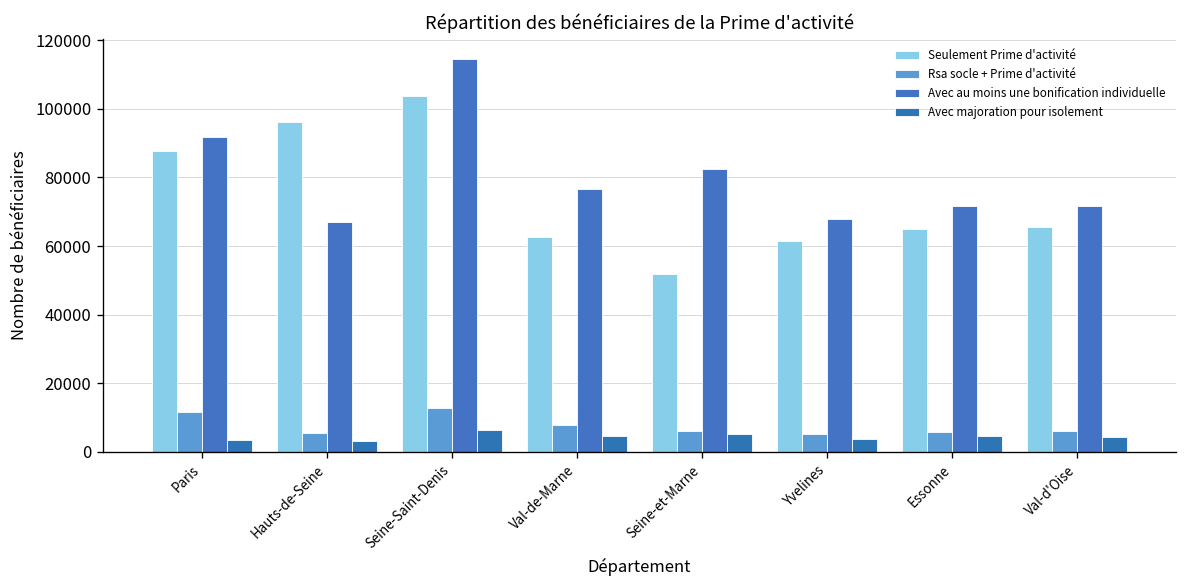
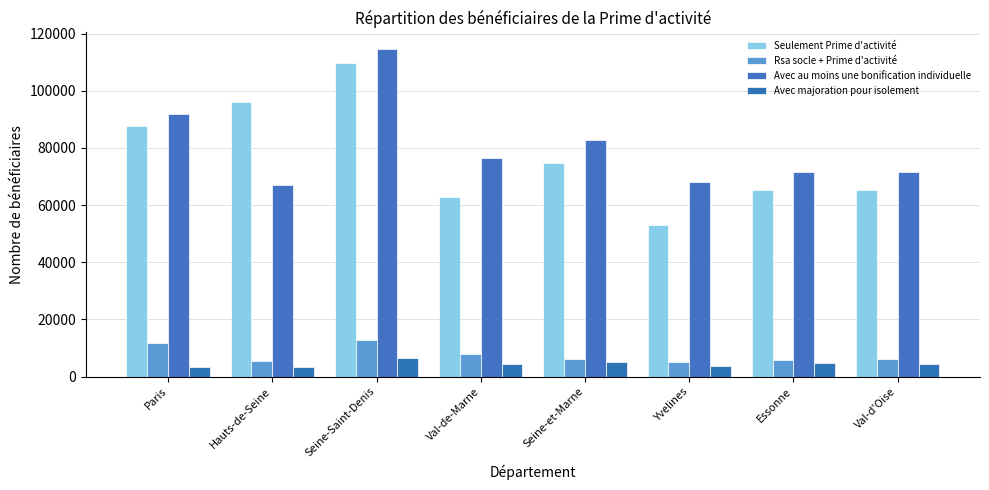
Seulement Prime d'activité, Seine-Saint-Denis: 104000 -> 110000
Seulement Prime d'activité, Seine-et-Marne: 52000 -> 75000
Seulement Prime d'activité, Yvelines: 62000 -> 53000
